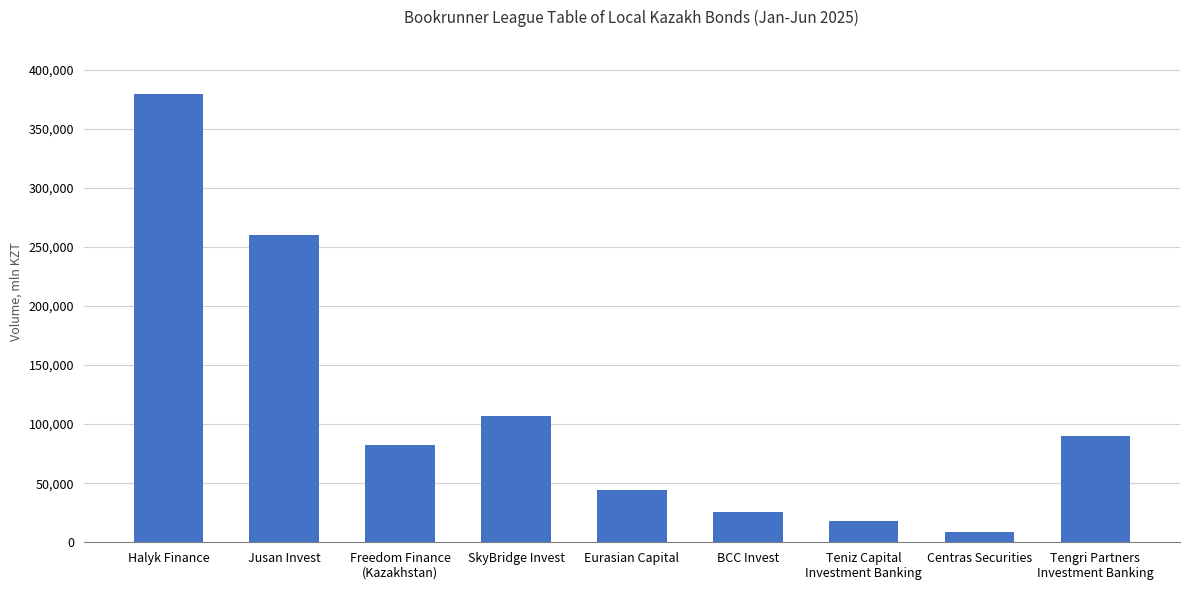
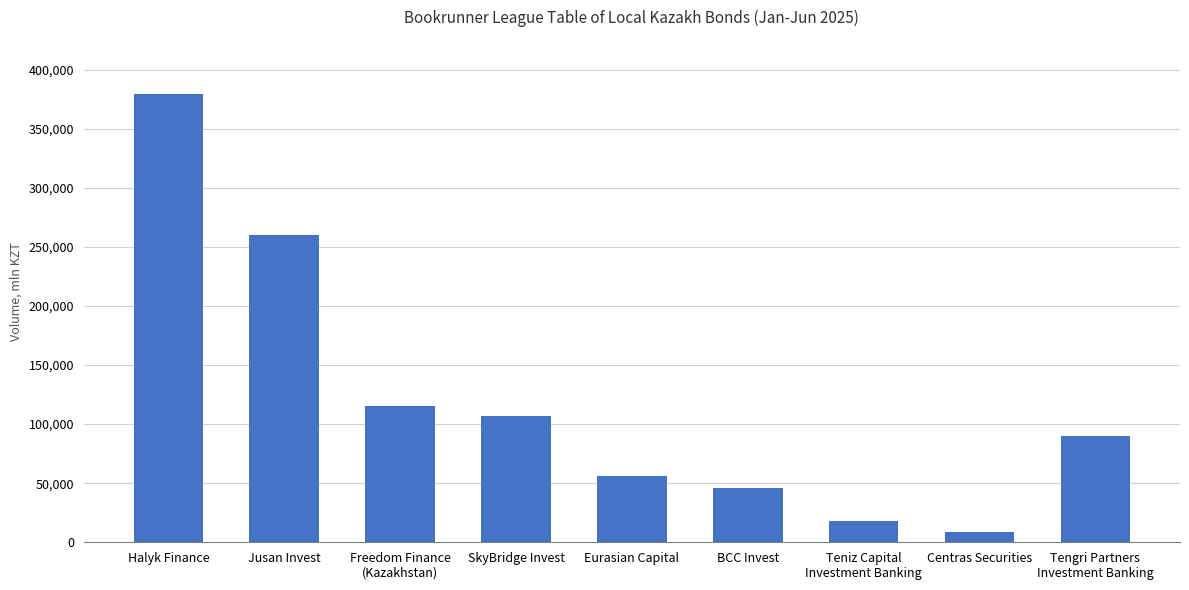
Freedom Finance (Kazakhstan): 83,000 -> 115,000
Eurasian Capital: 44,000 -> 56,000
BCC Invest: 25,000 -> 46,000
